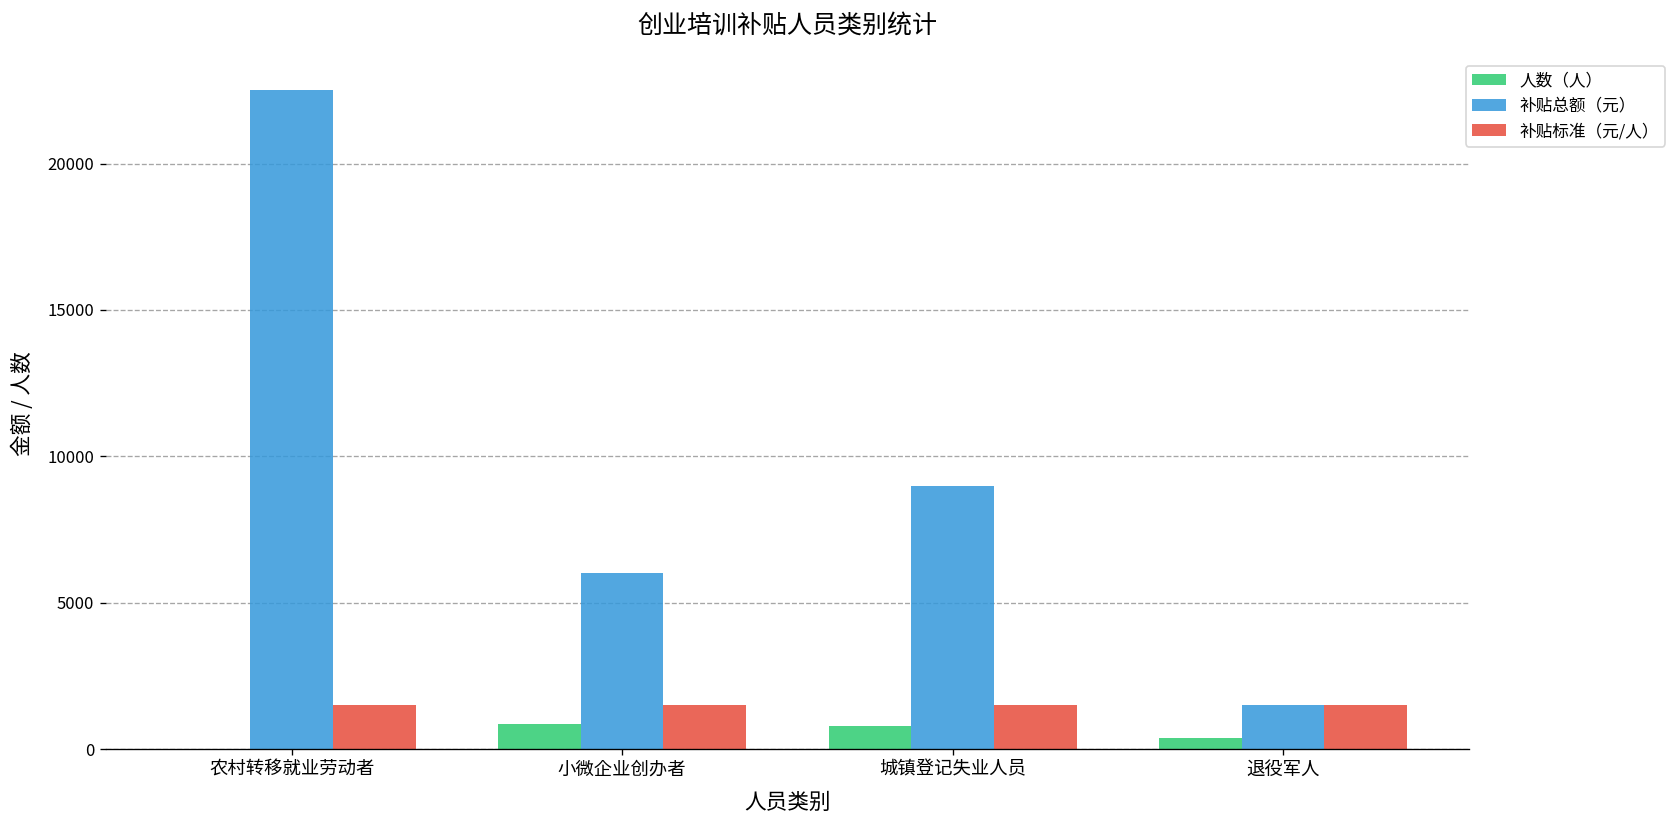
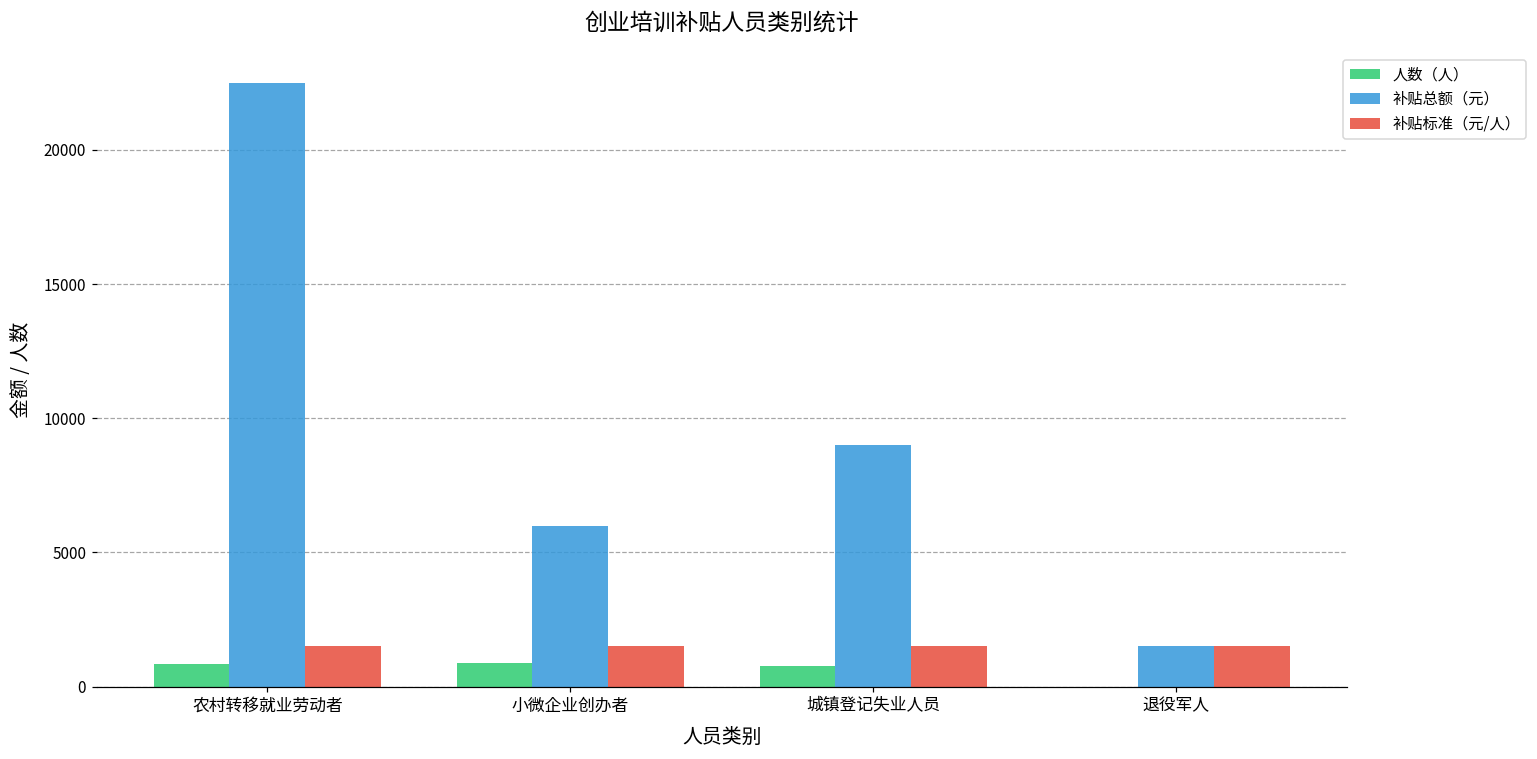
人数（人）, 农村转移就业劳动者: 0 -> 800
人数（人）, 退役军人: 400 -> 0
